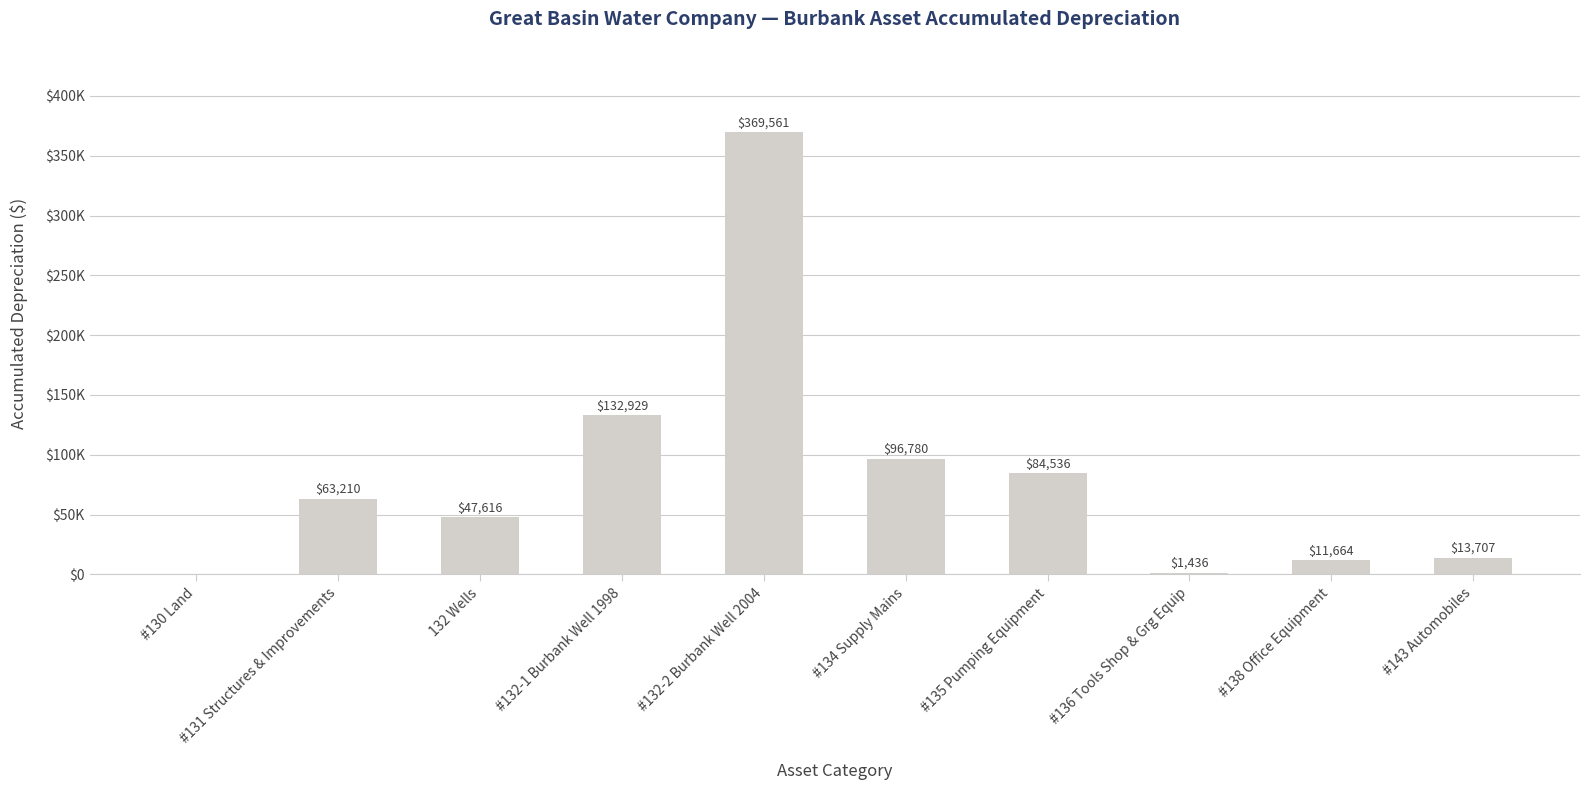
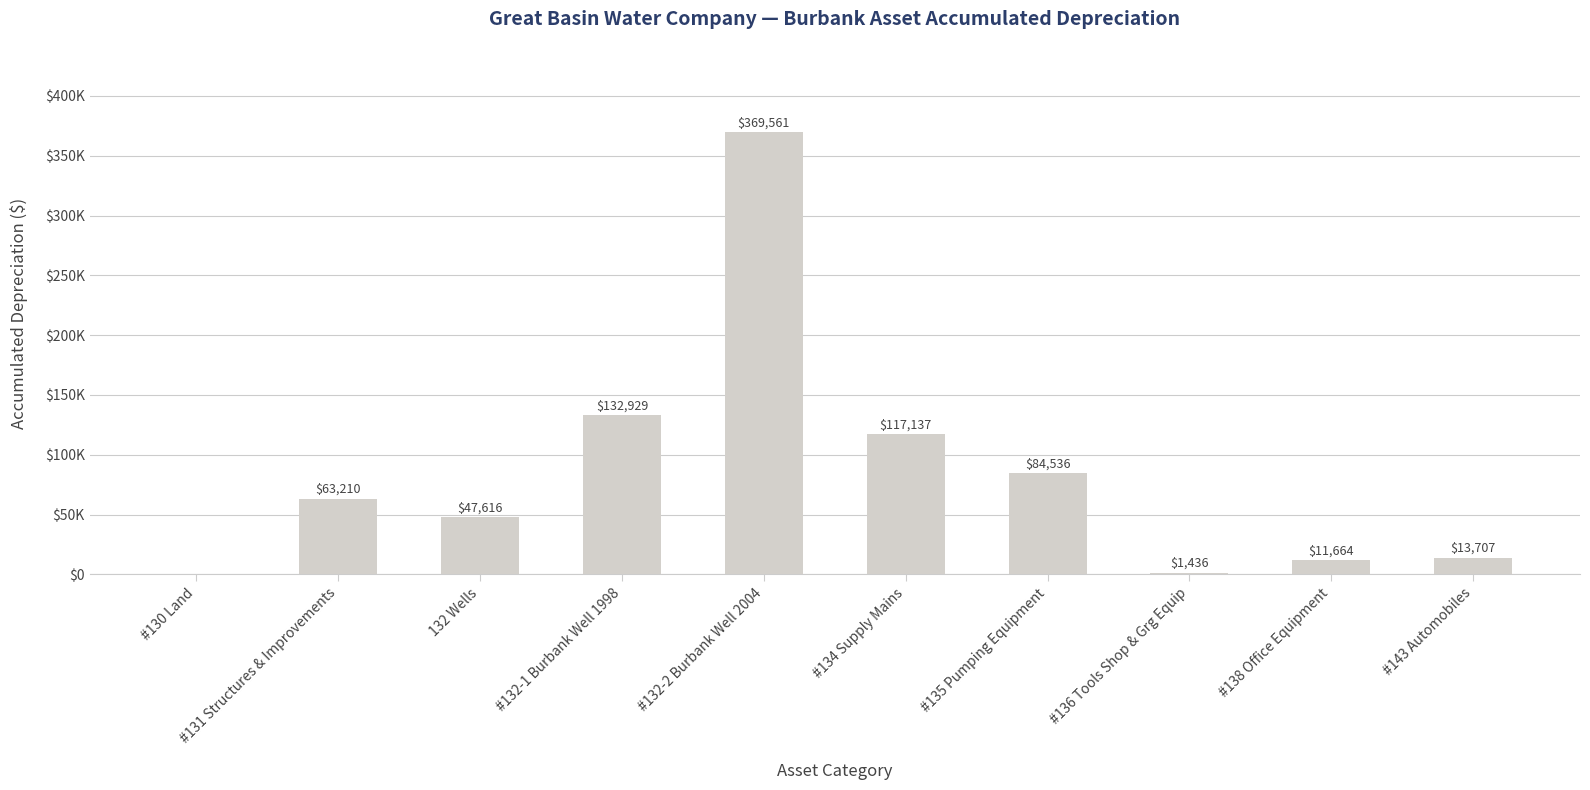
#134 Supply Mains: $96,780 -> $117,137
